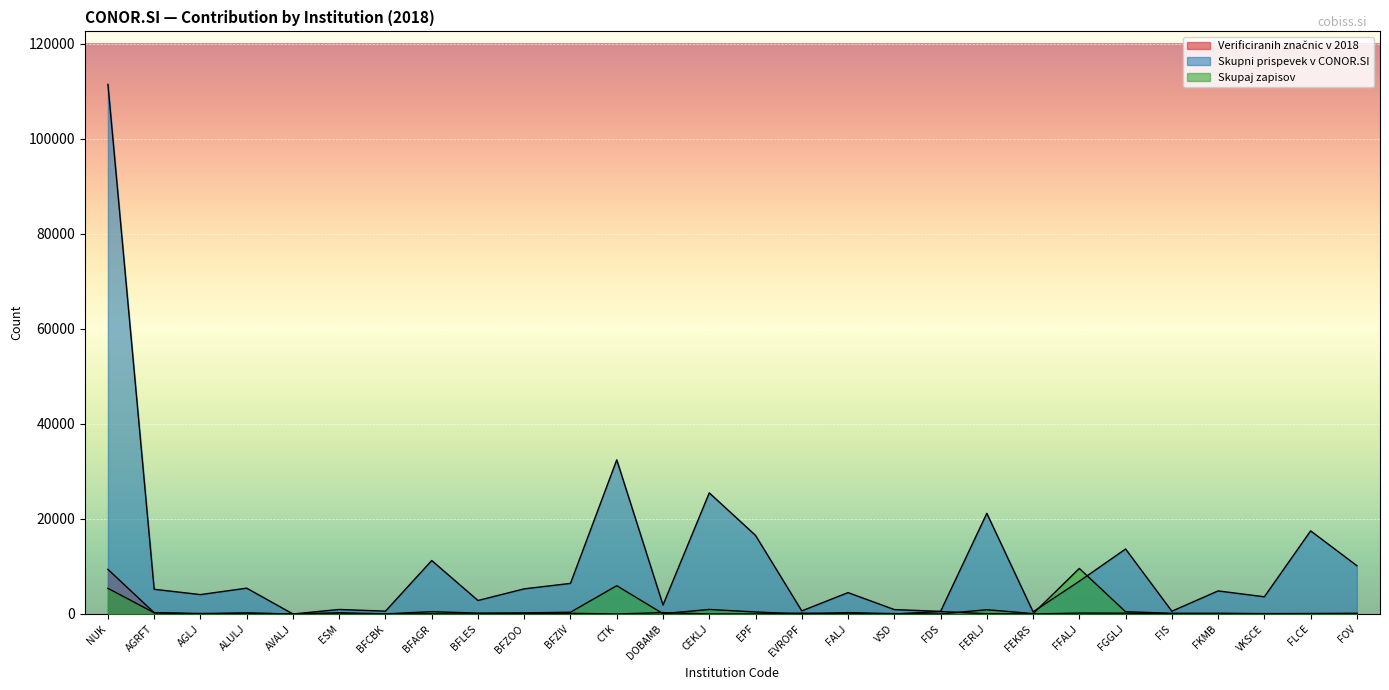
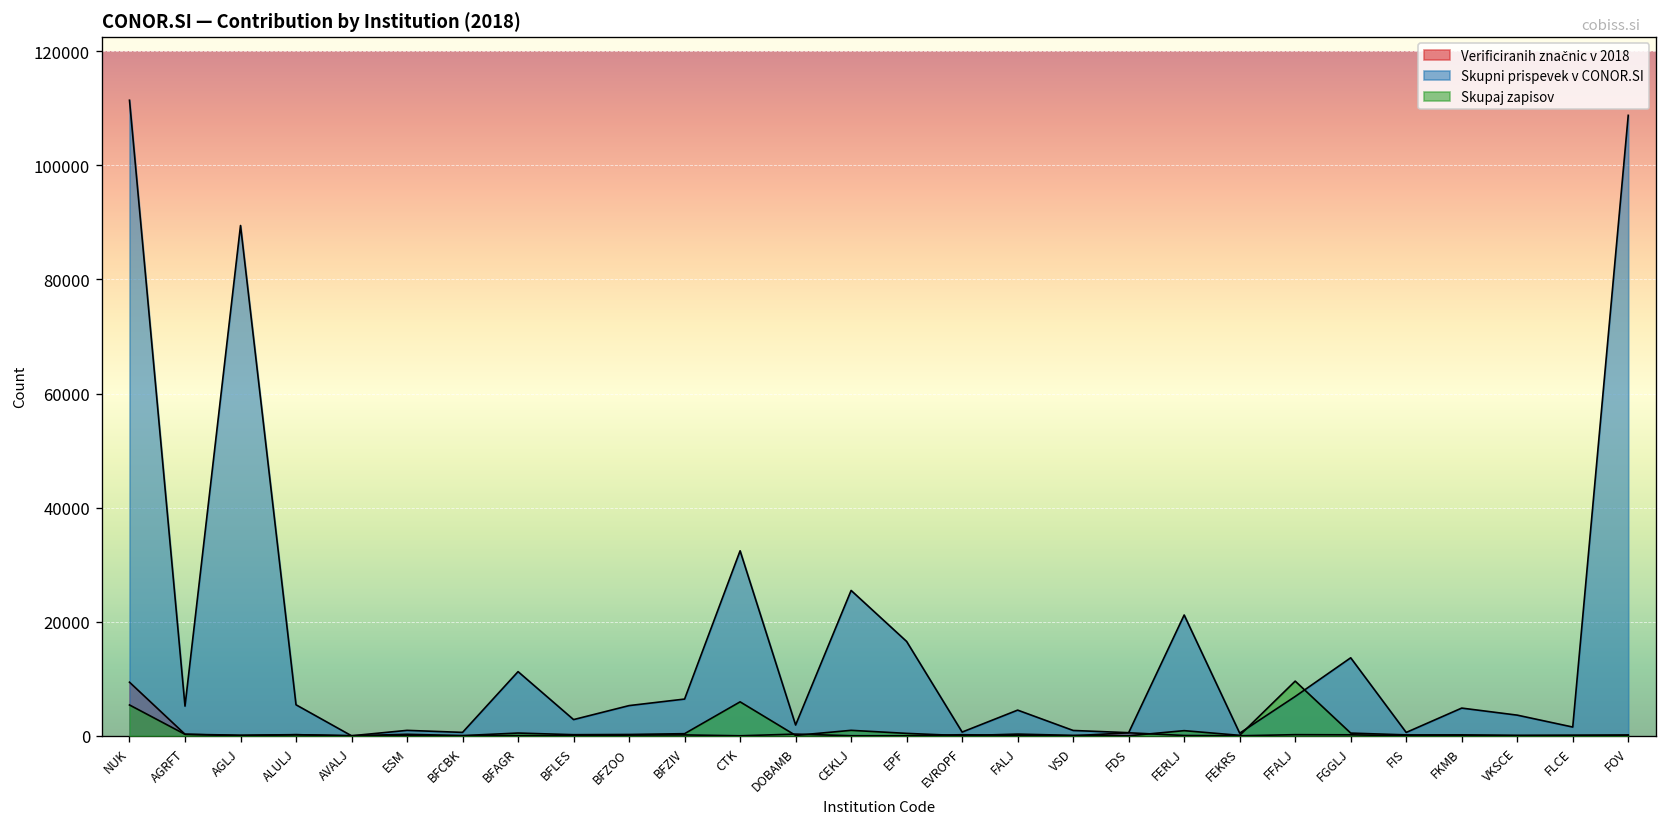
Skupni prispevek v CONOR.SI, AGLJ: 4000 -> 89000
Skupni prispevek v CONOR.SI, FLCE: 17000 -> 2000
Skupni prispevek v CONOR.SI, FOV: 10000 -> 109000
